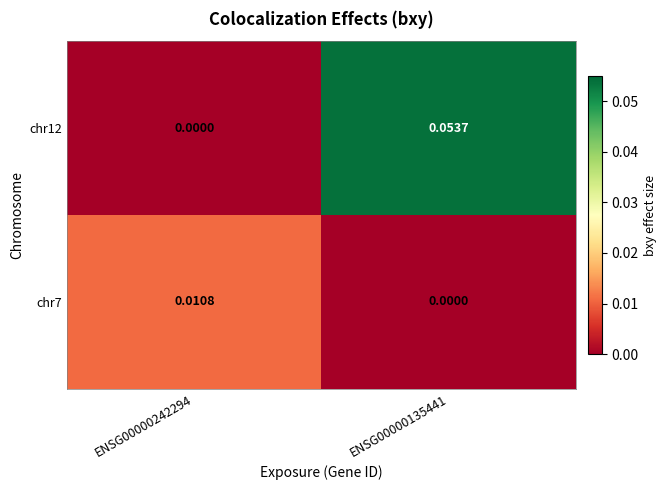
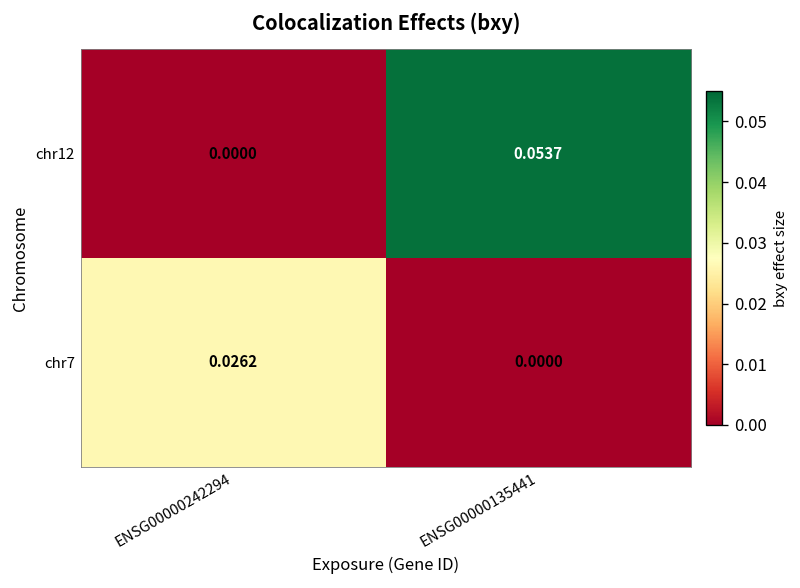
chr7, ENSG00000242294: 0.0108 -> 0.0262
